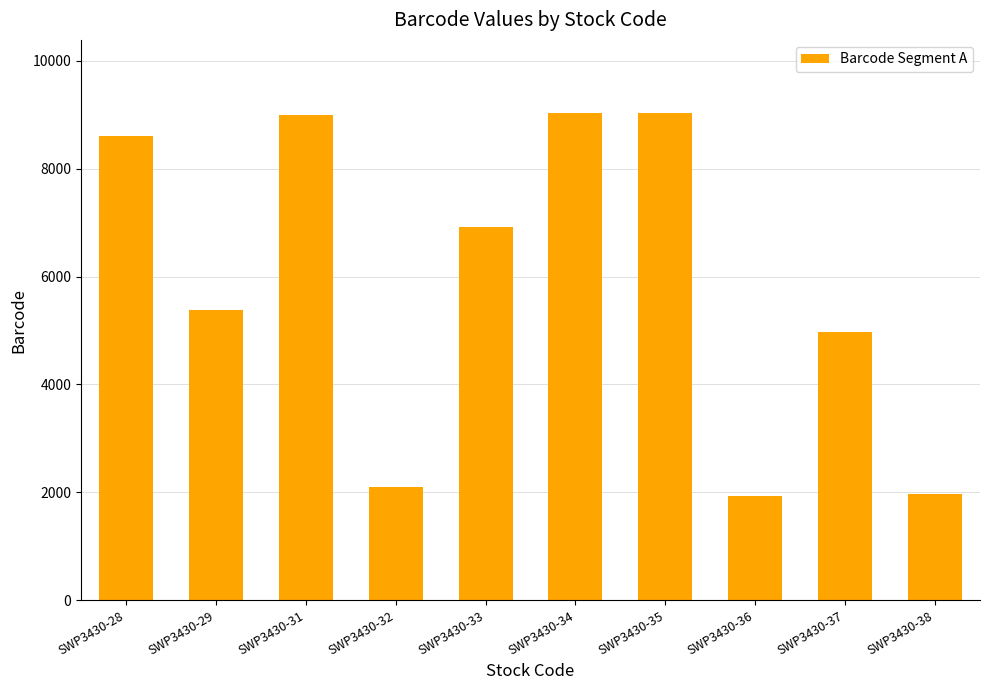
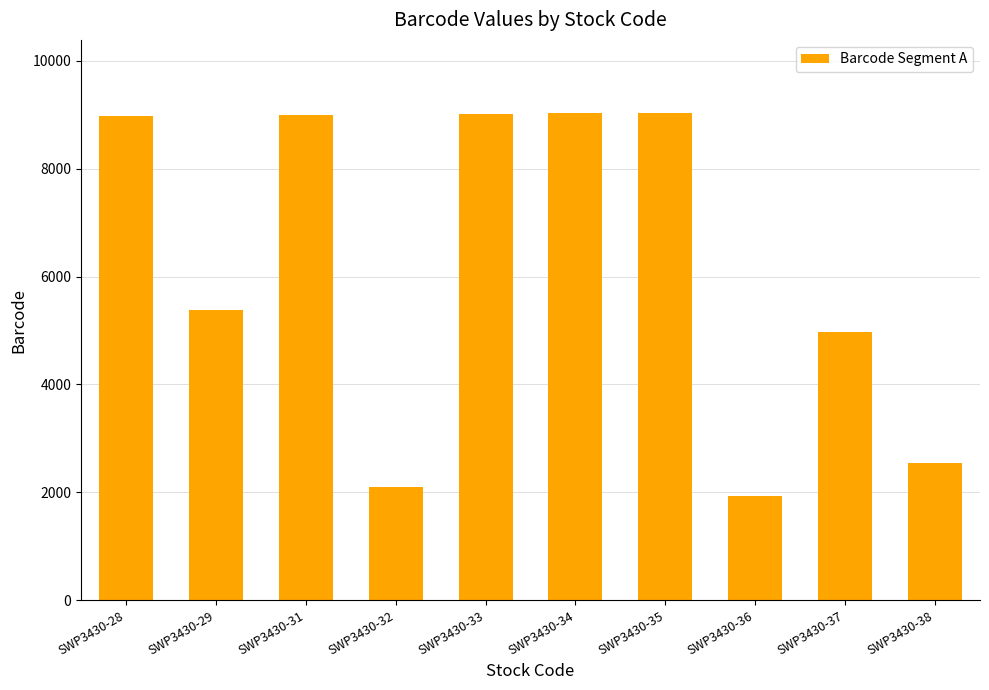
SWP3430-28: 8600 -> 9000
SWP3430-33: 6900 -> 9000
SWP3430-38: 2000 -> 2600
